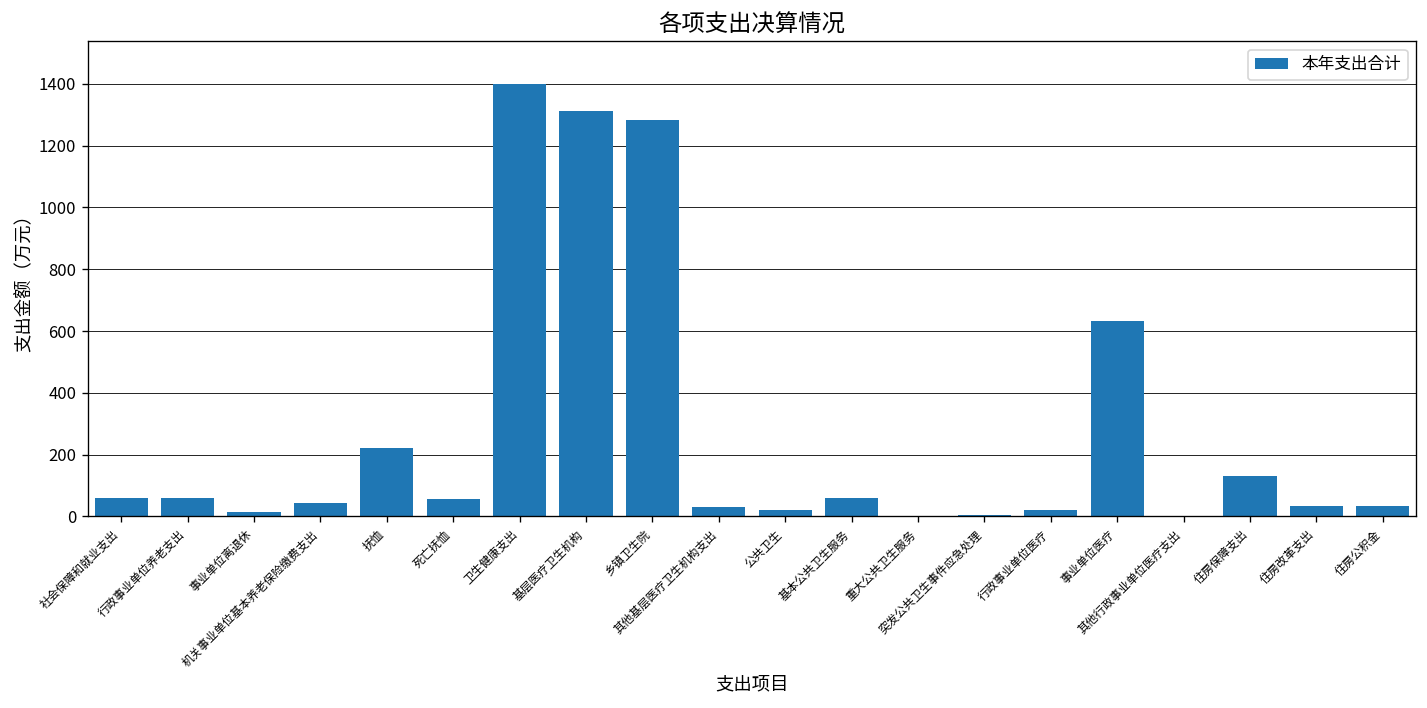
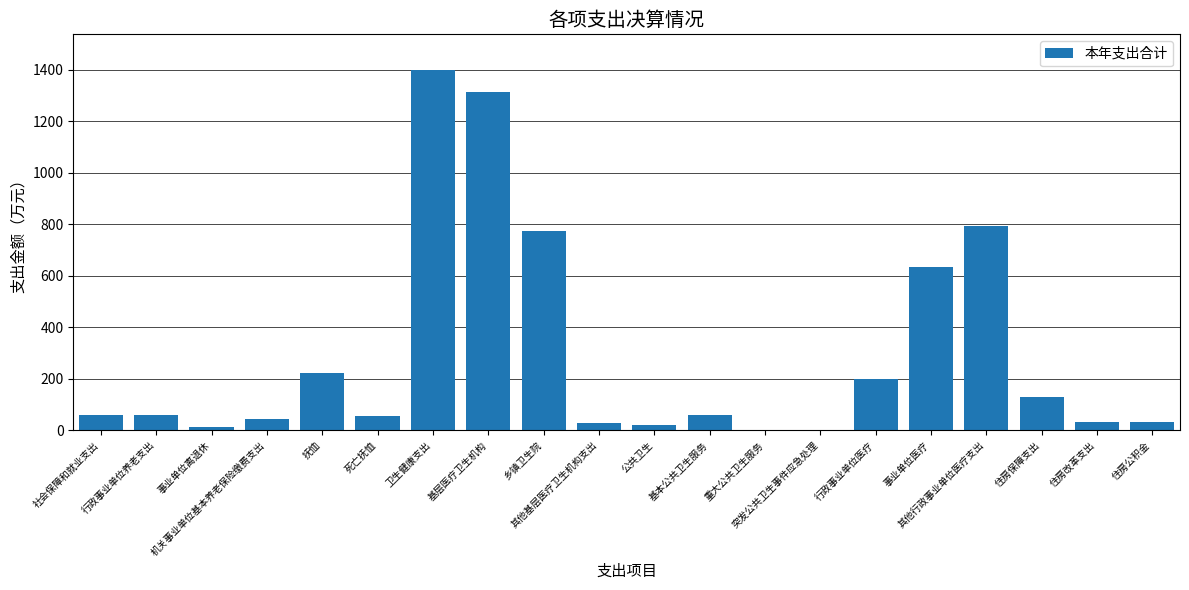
乡镇卫生院: 1280 -> 770
行政事业单位医疗: 20 -> 200
其他行政事业单位医疗支出: 0 -> 790
